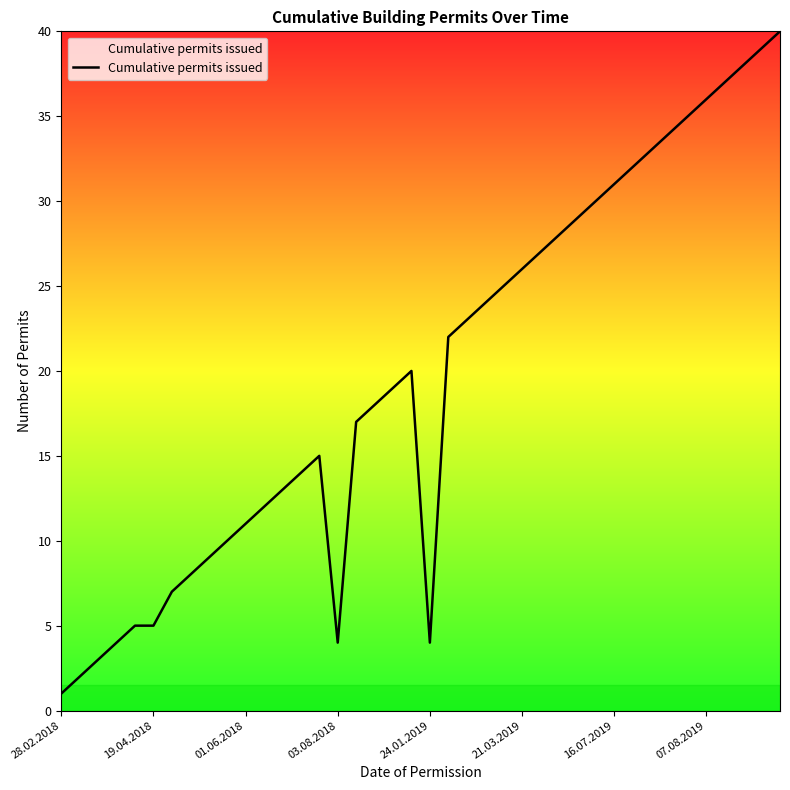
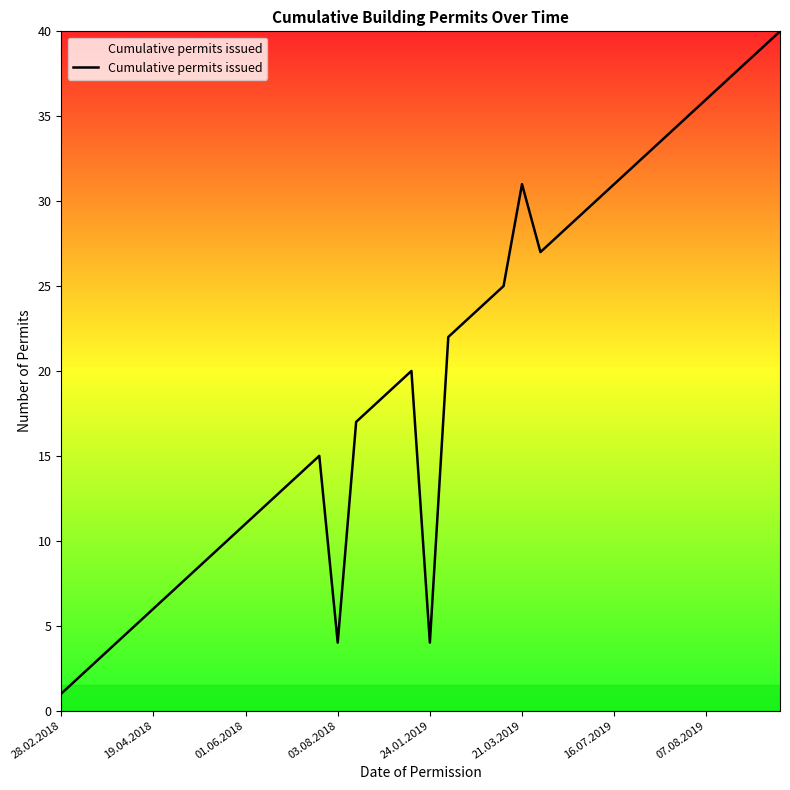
19.04.2018: 5 -> 6
21.03.2019: 26 -> 31
